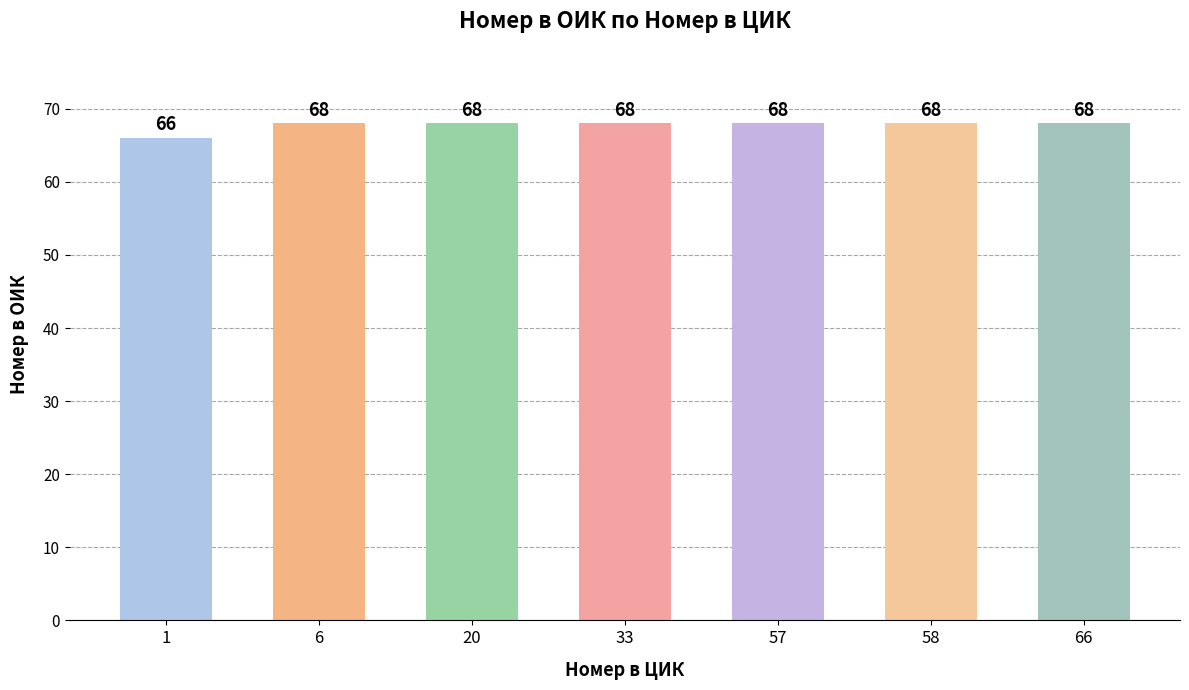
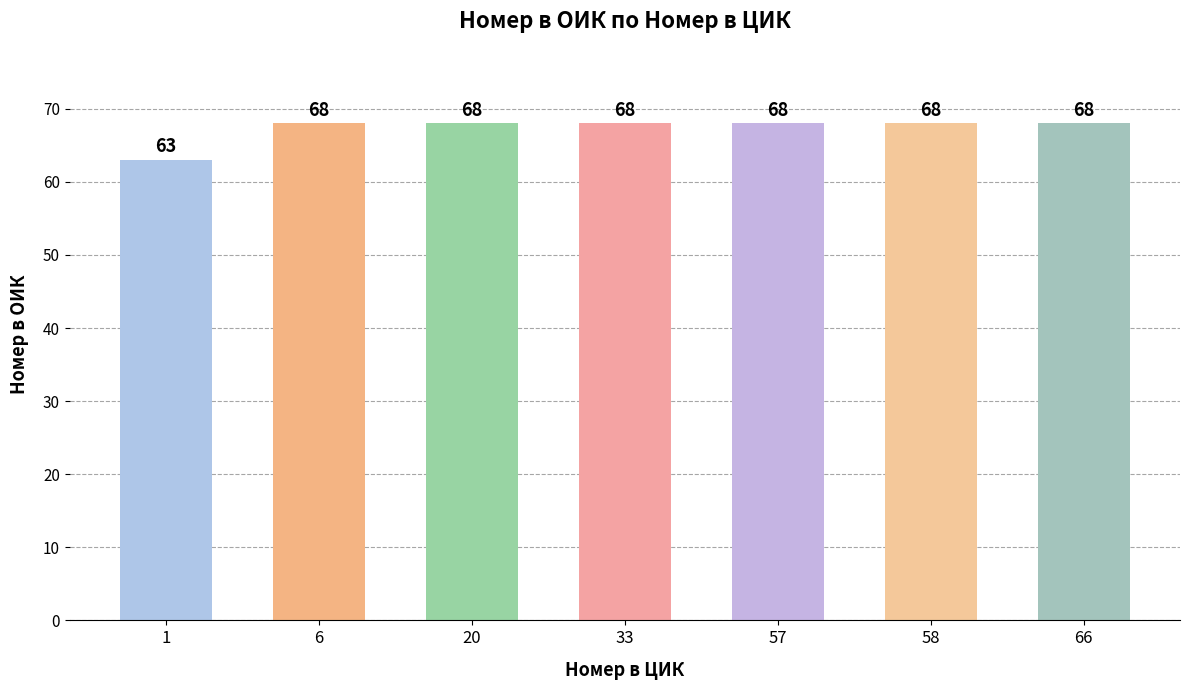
1: 66 -> 63
